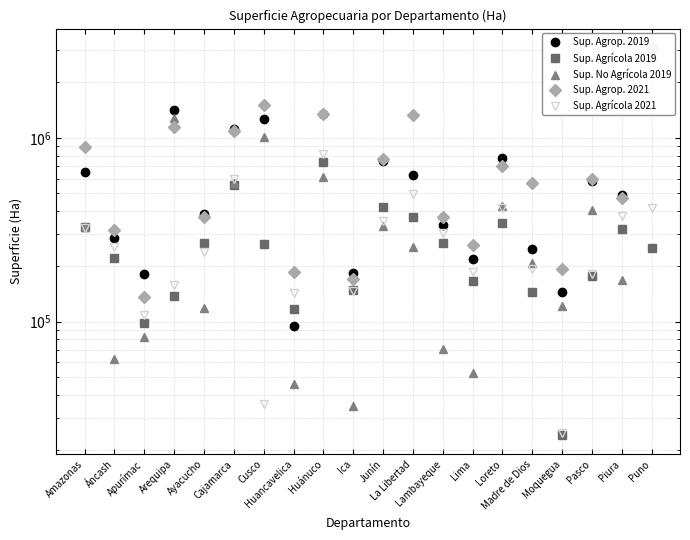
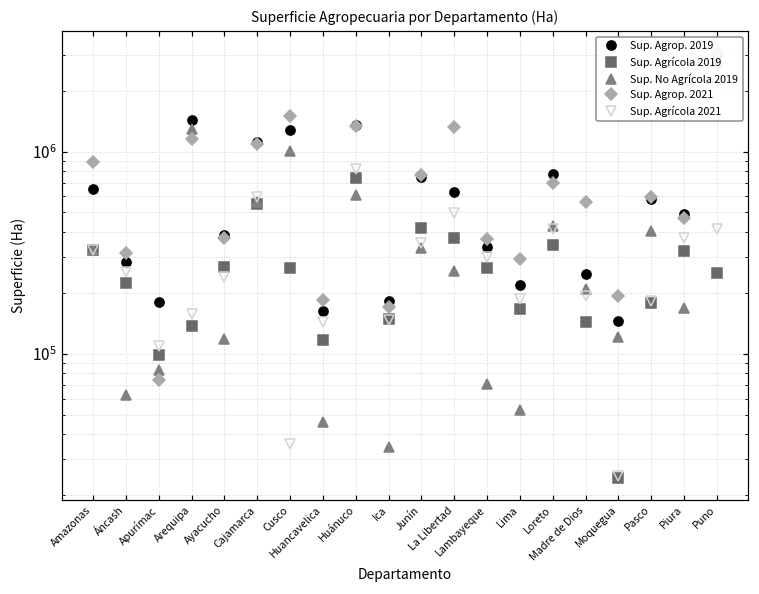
Sup. Agrop. 2021, Apurímac: 140000 -> 74000
Sup. Agrop. 2019, Huancavelica: 90000 -> 160000
Sup. Agrop. 2021, Lima: 260000 -> 290000
